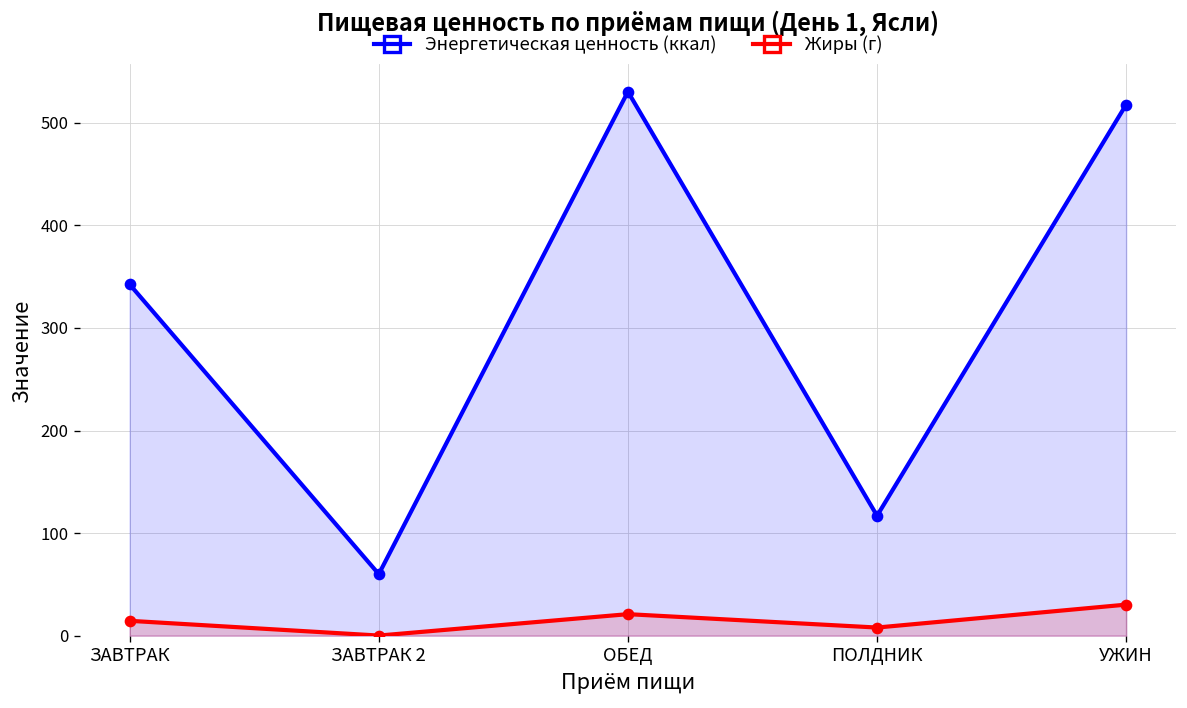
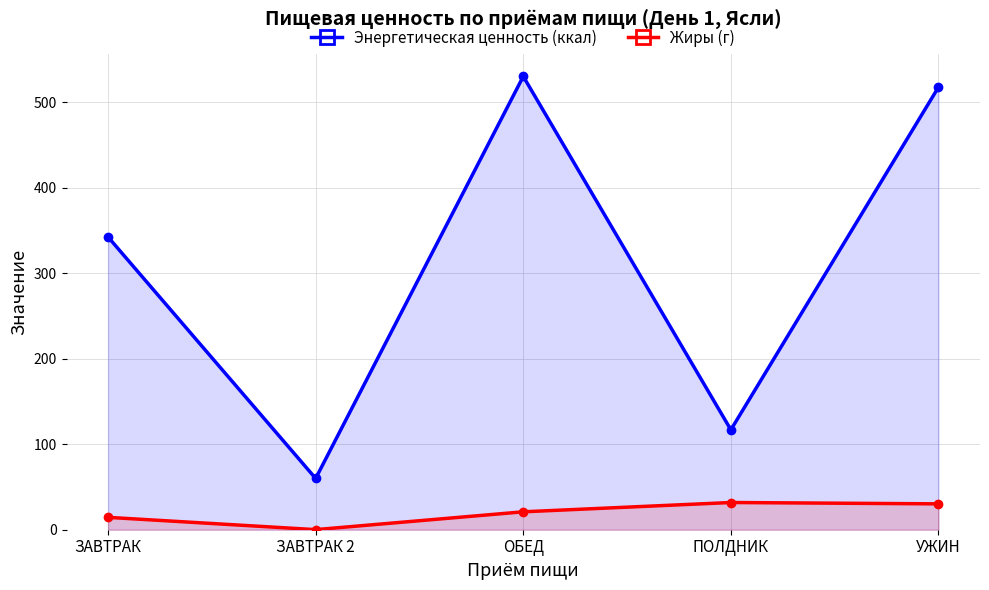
Жиры (г), ПОЛДНИК: 10 -> 30
